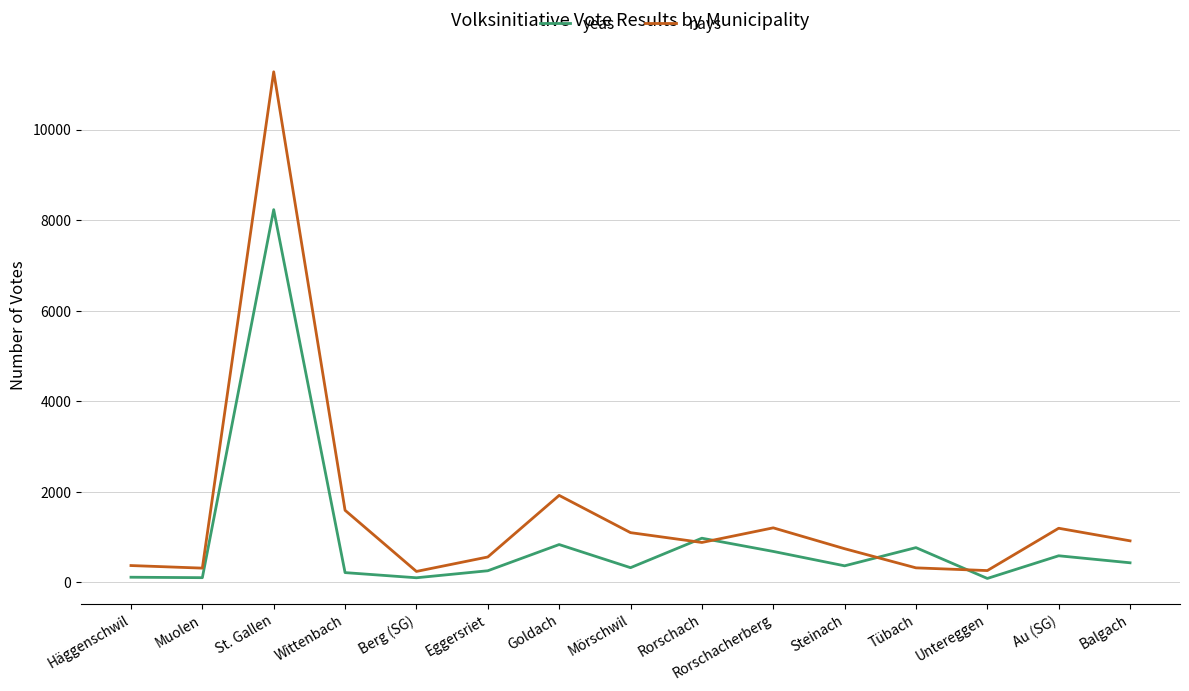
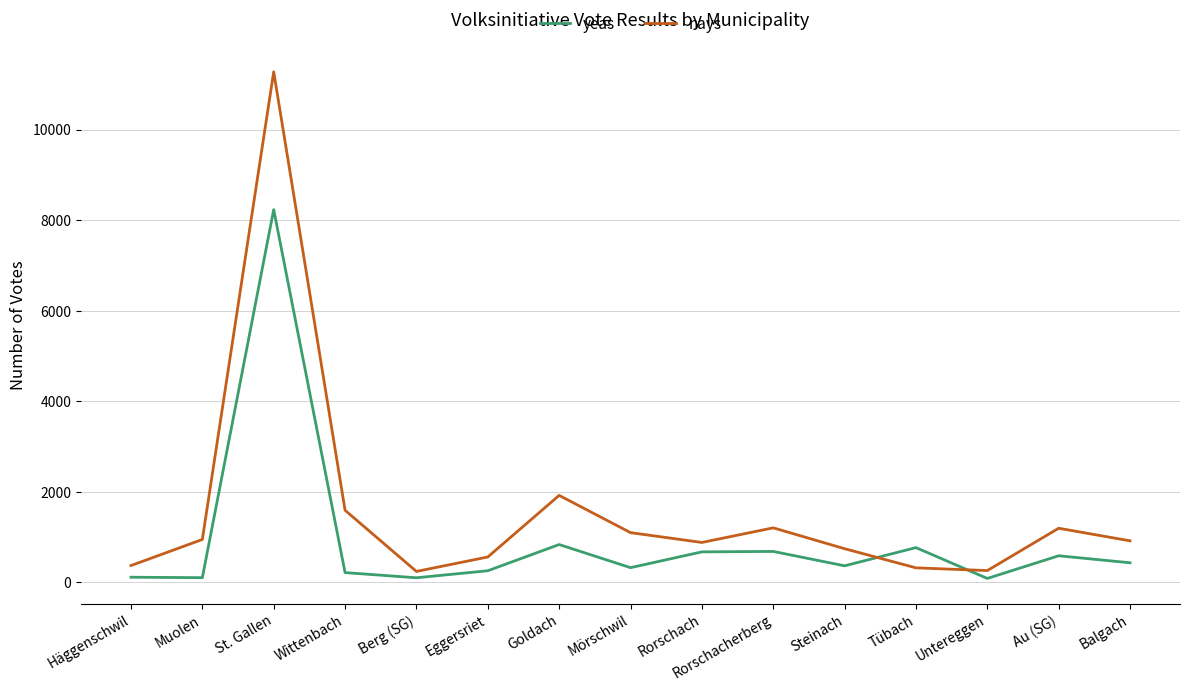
nays, Muolen: 300 -> 900
yeas, Rorschach: 1000 -> 700
